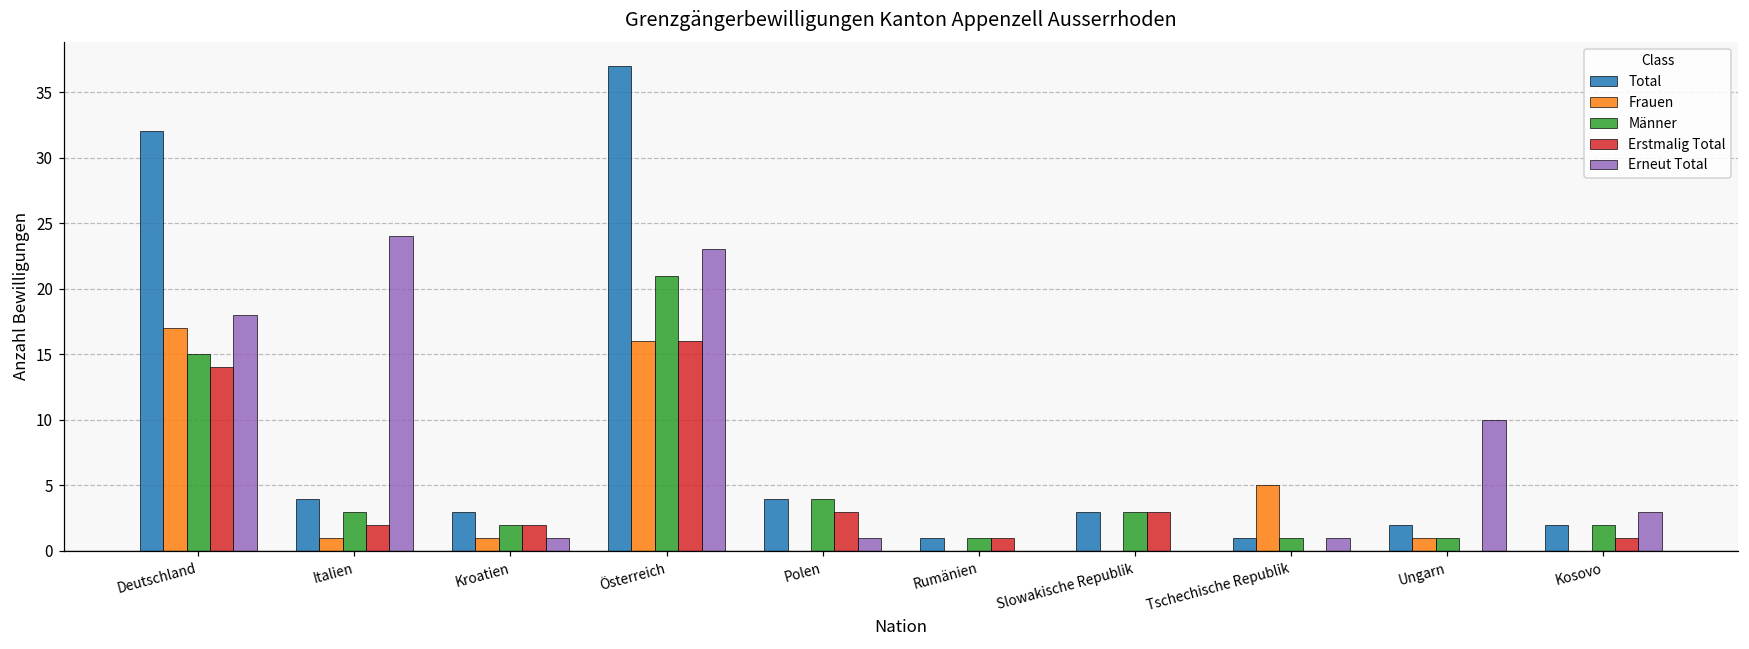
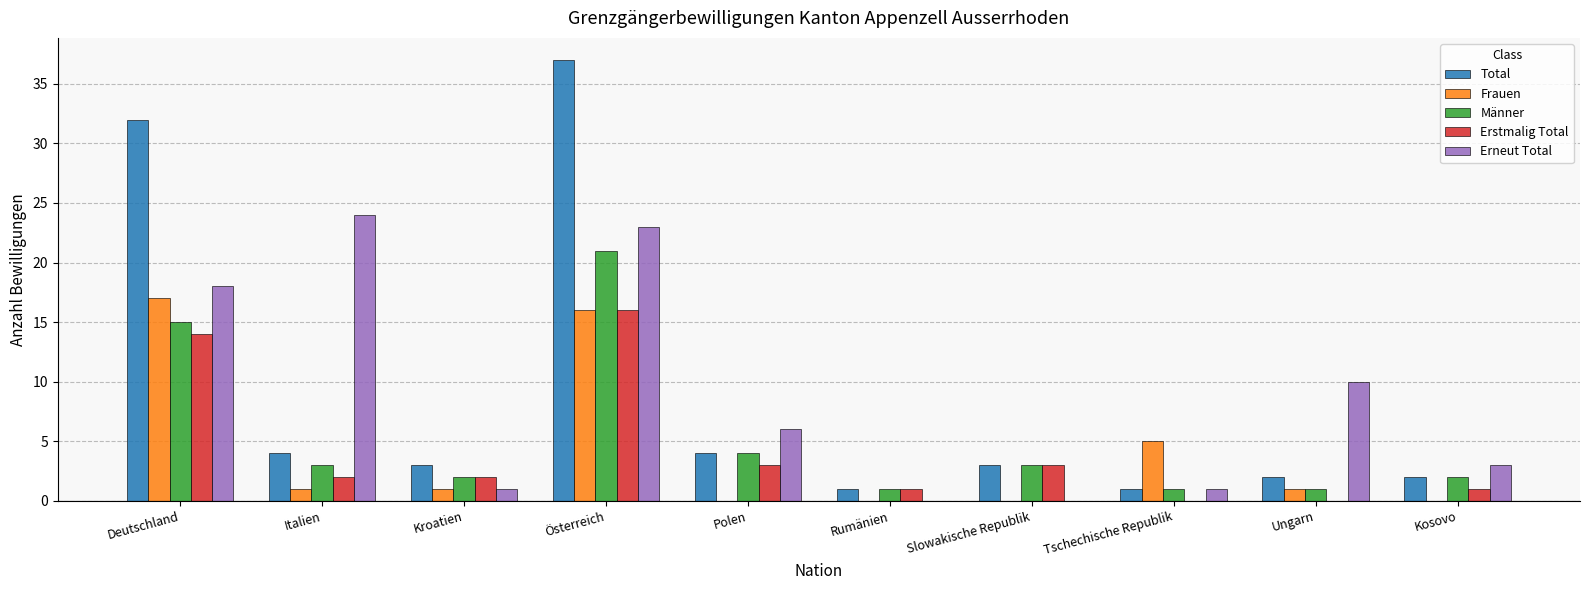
Erneut Total, Polen: 1 -> 6
